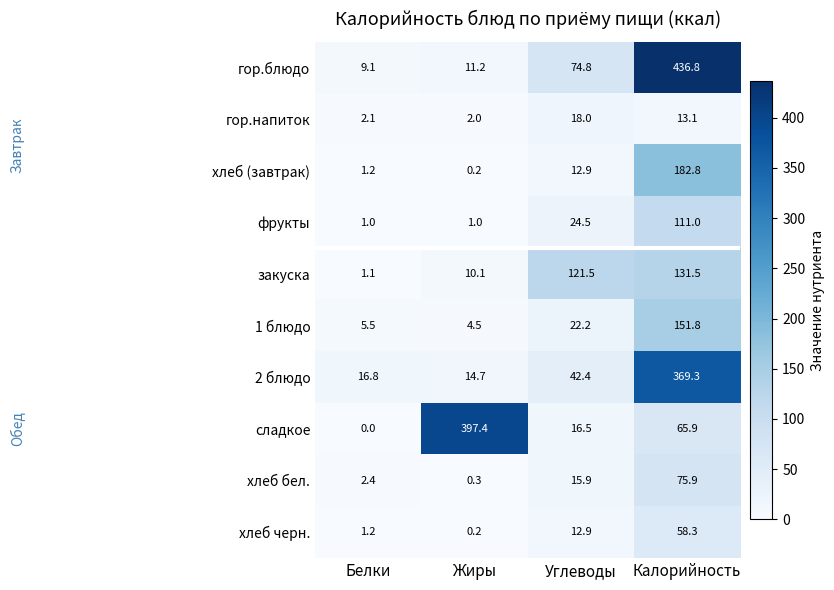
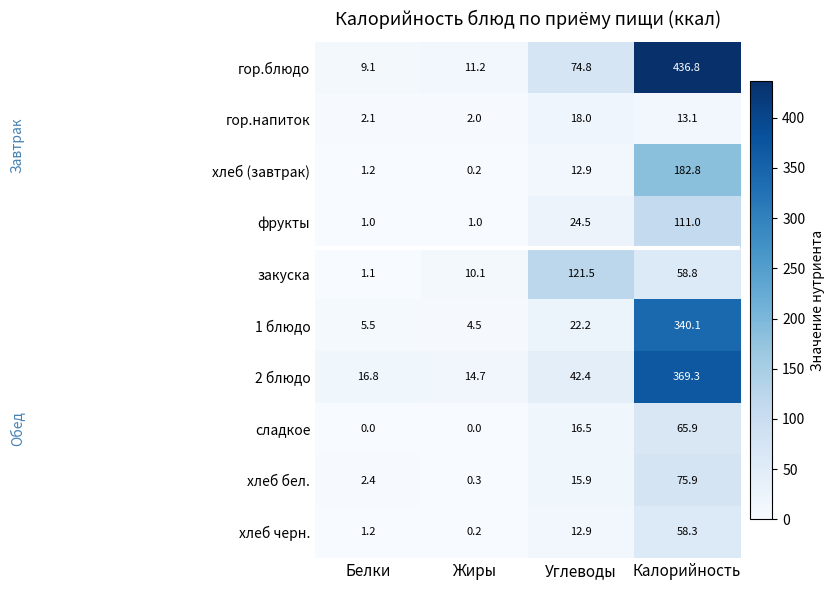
закуска, Калорийность: 131.5 -> 58.8
1 блюдо, Калорийность: 151.8 -> 340.1
сладкое, Жиры: 397.4 -> 0.0
